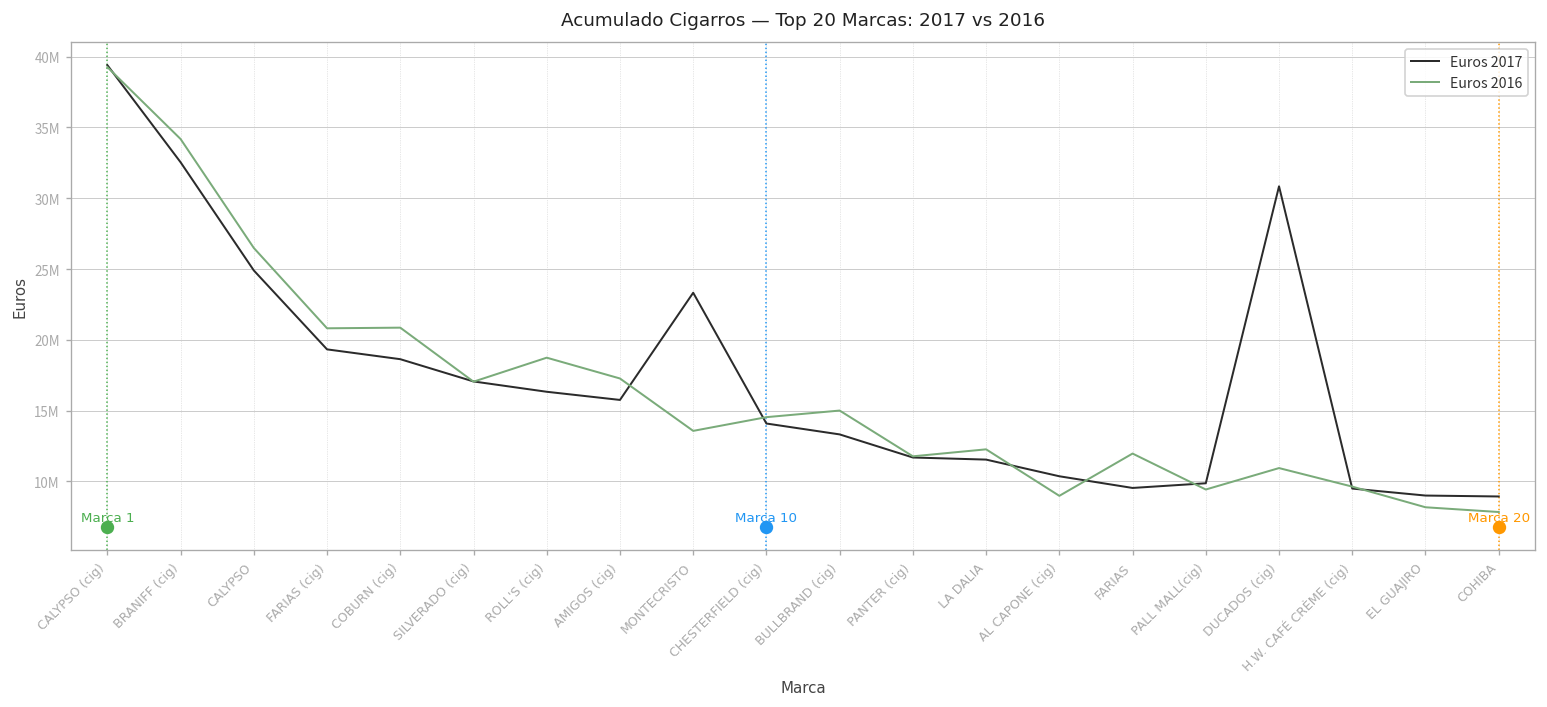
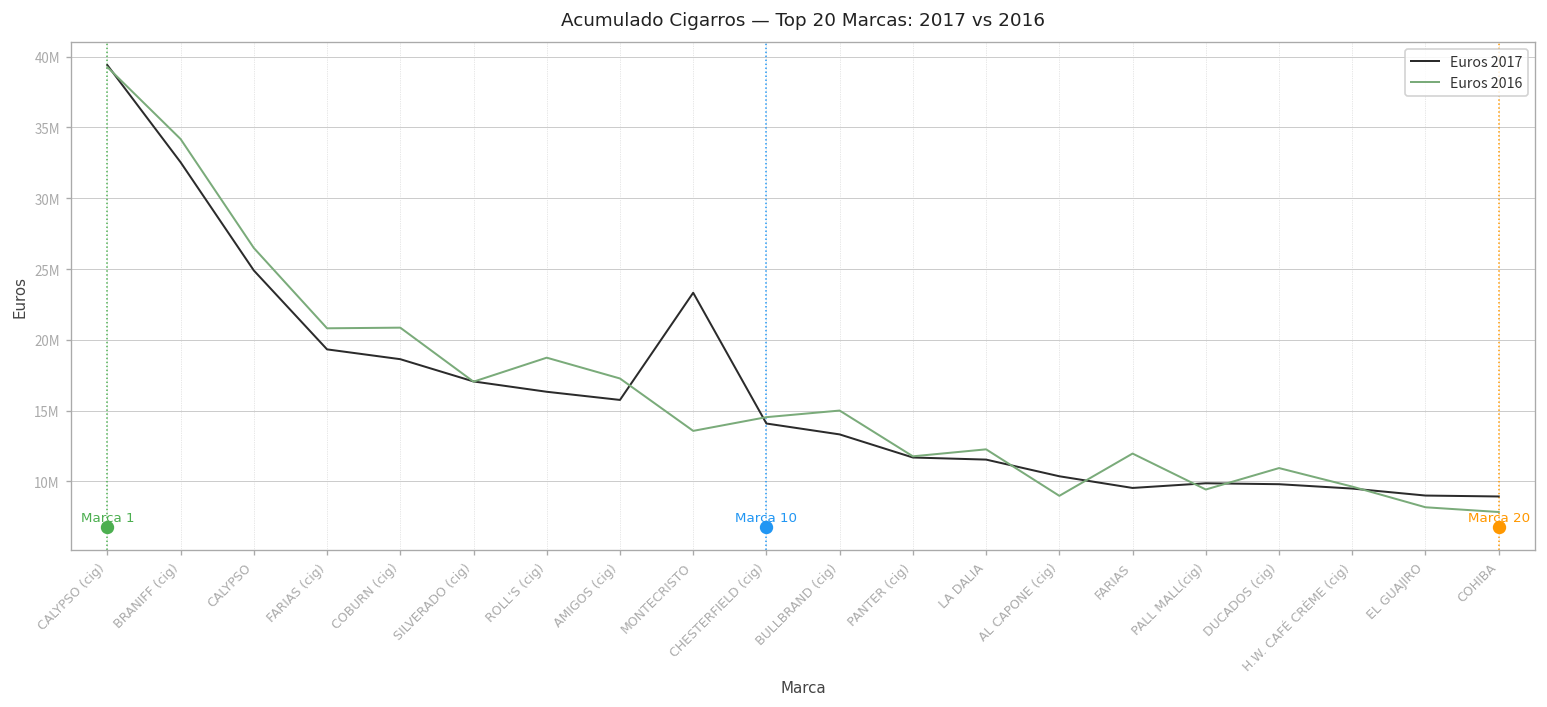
Euros 2017, DUCADOS (cig): 30800000 -> 9800000
